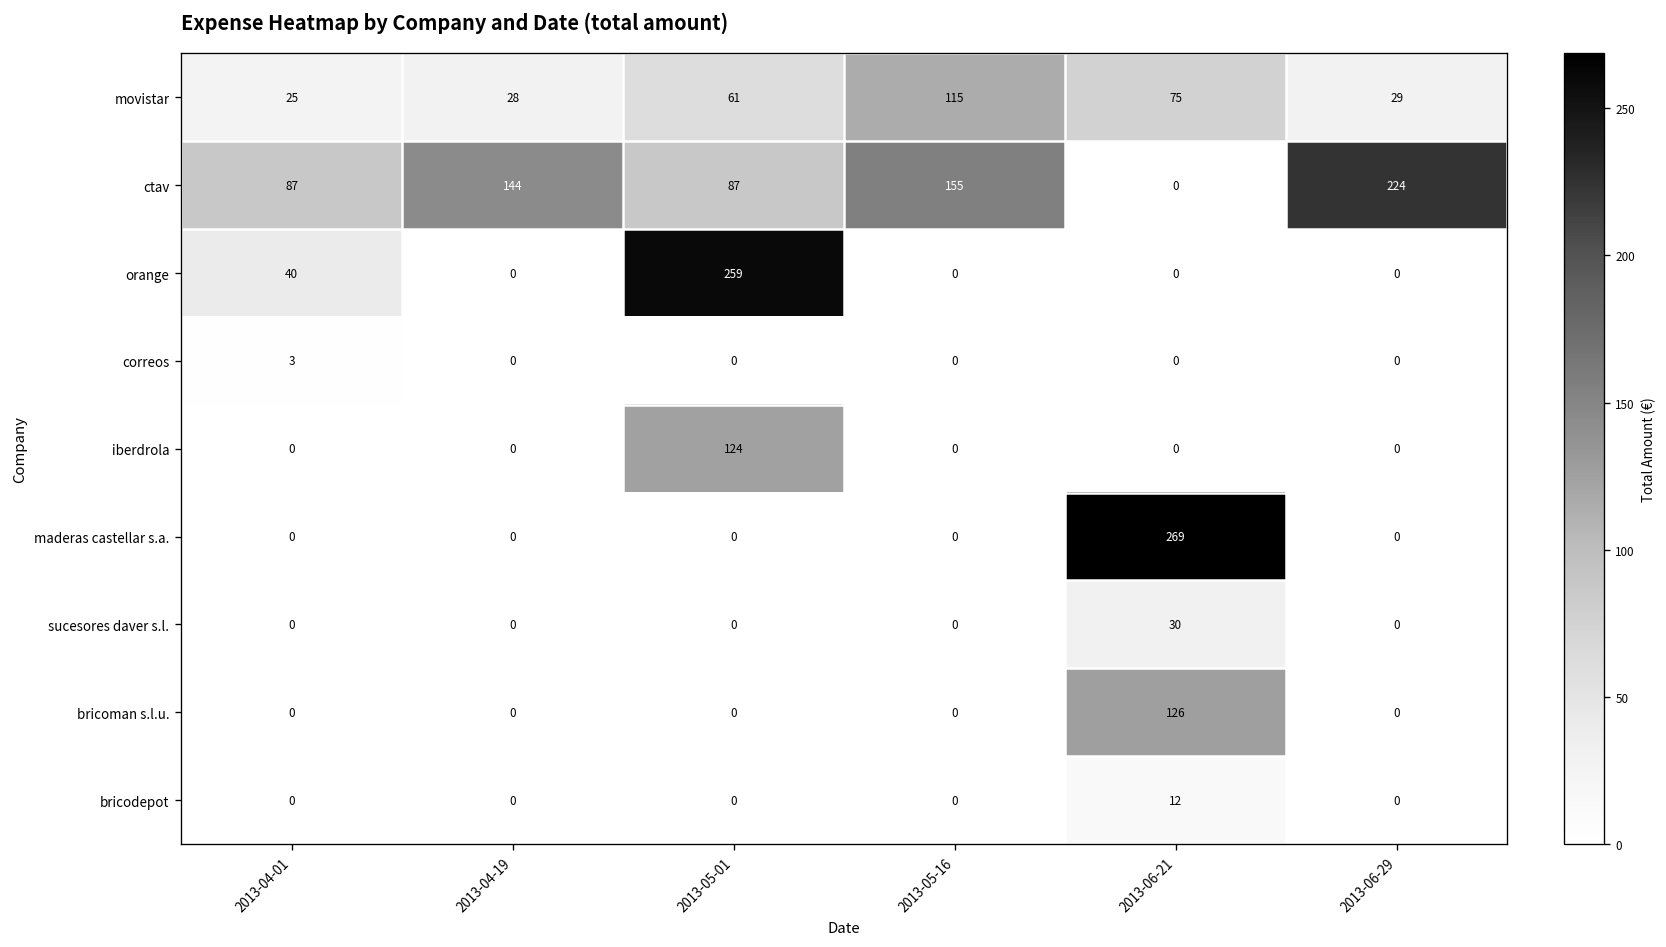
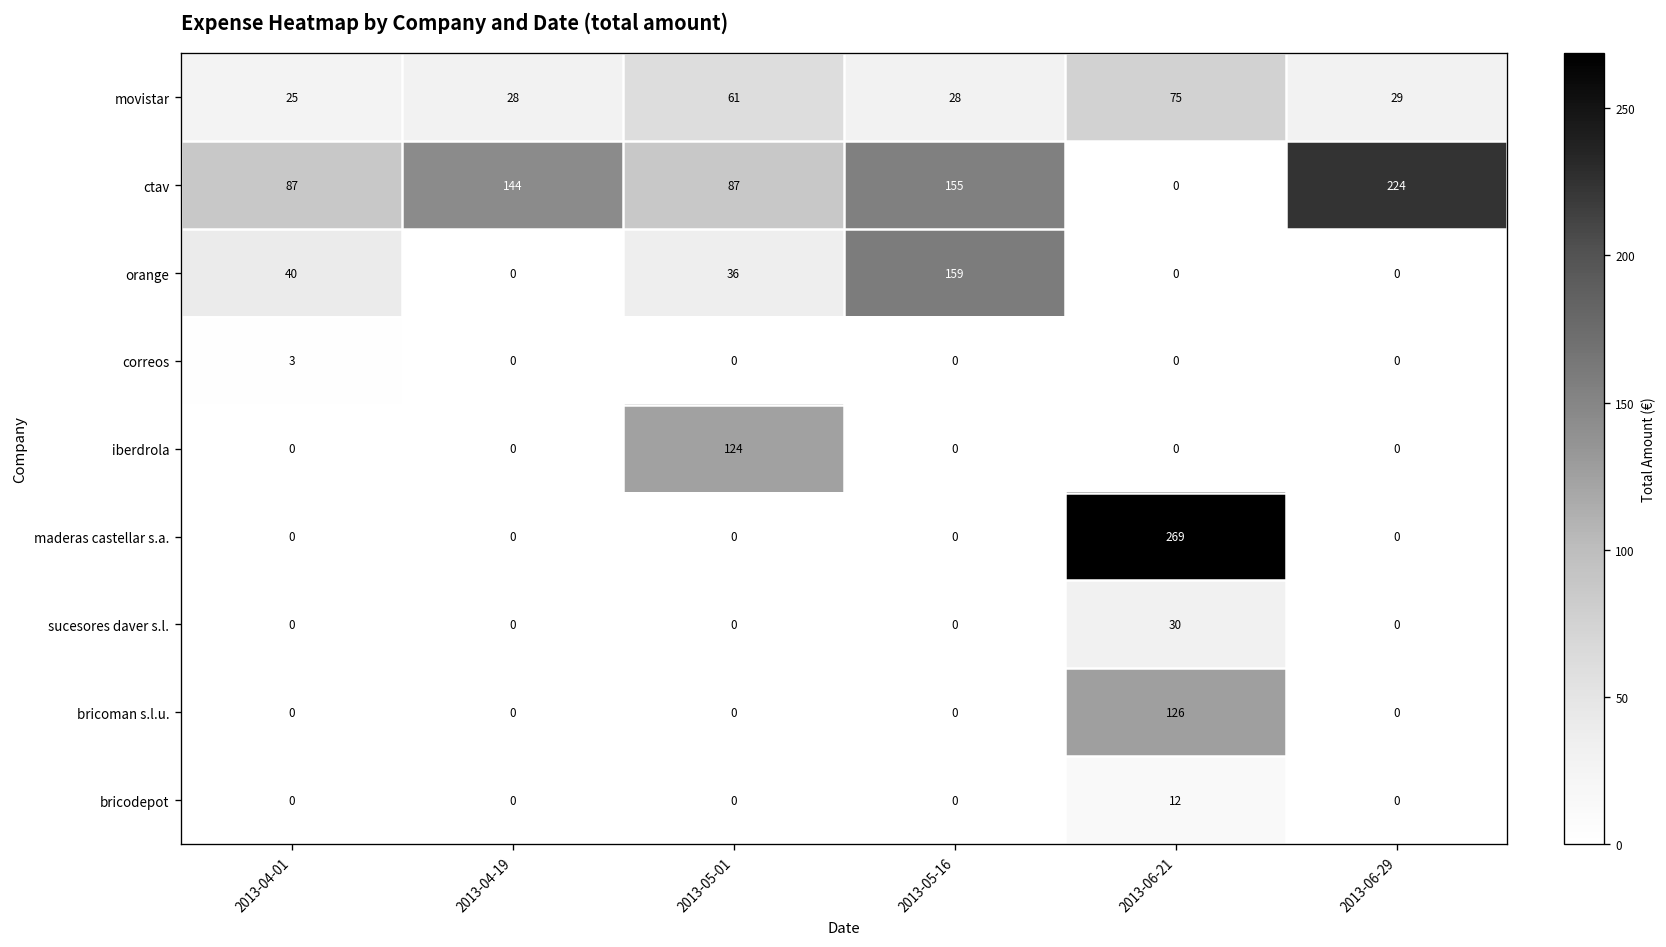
movistar, 2013-05-16: 115 -> 28
orange, 2013-05-01: 259 -> 36
orange, 2013-05-16: 0 -> 159
